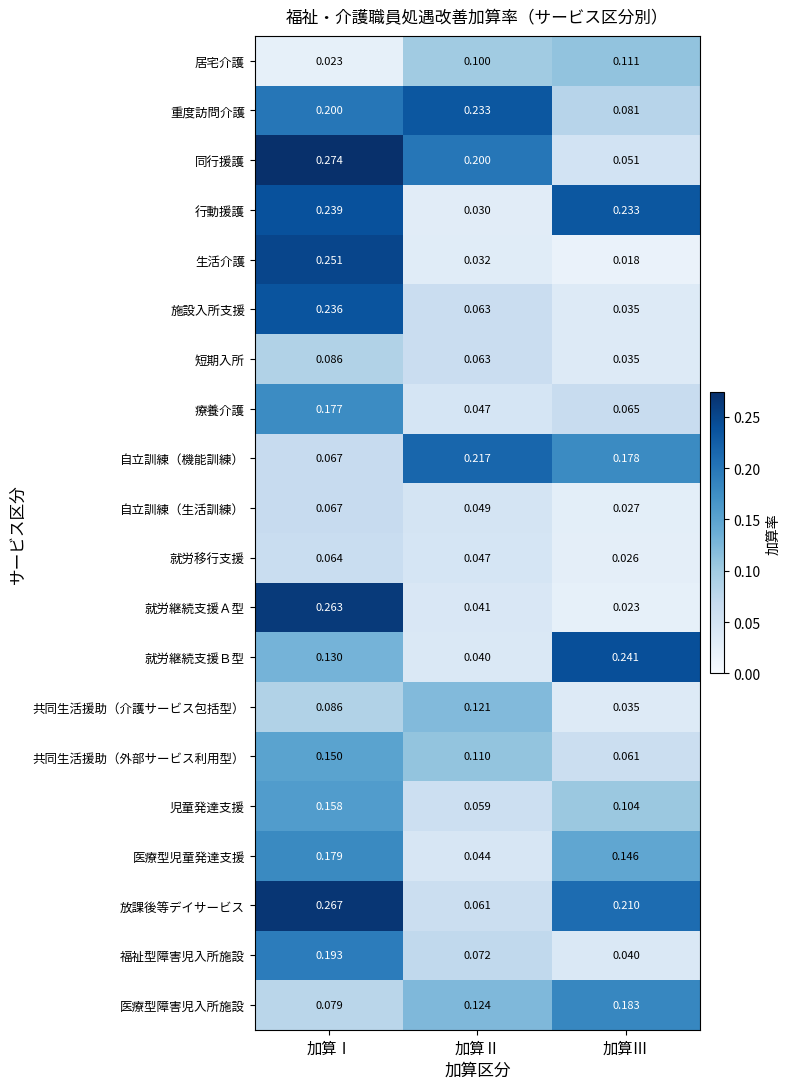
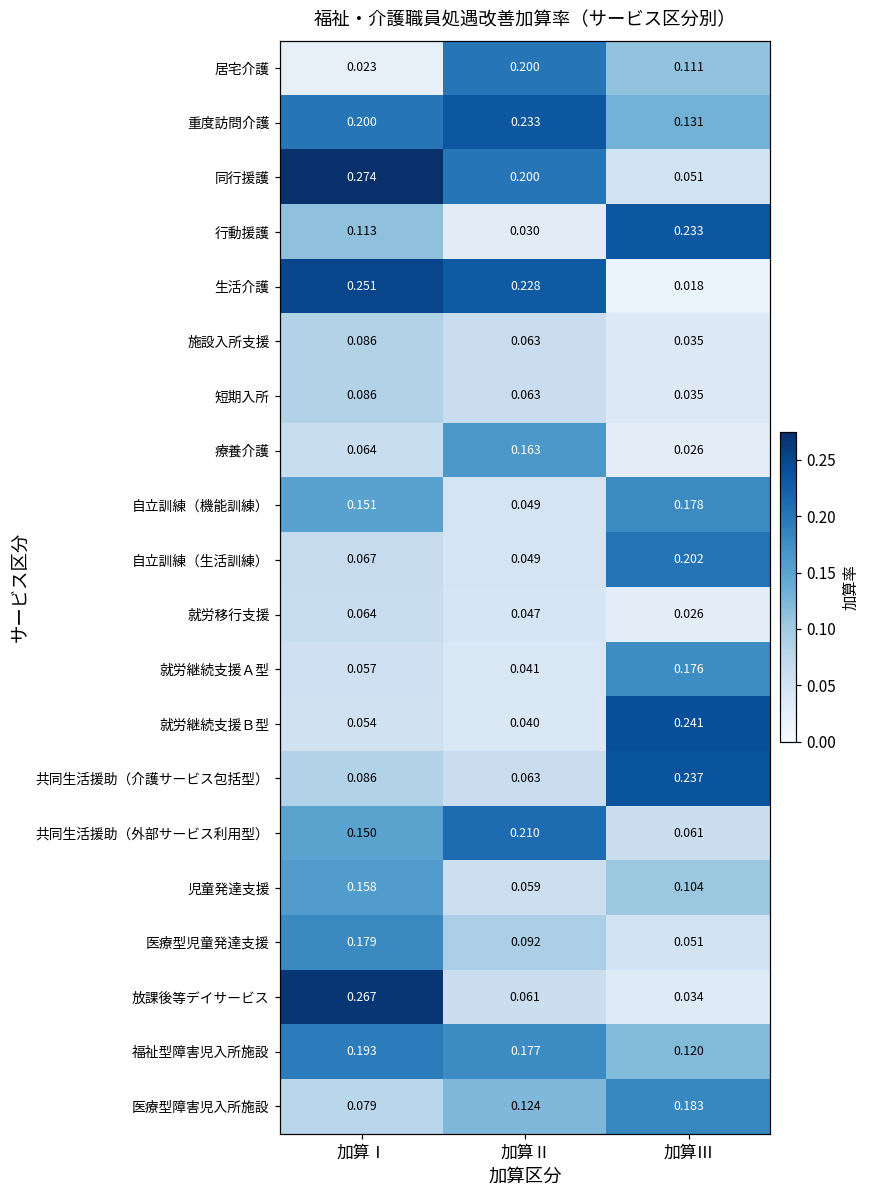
居宅介護, 加算Ⅱ: 0.100 -> 0.200
重度訪問介護, 加算Ⅲ: 0.081 -> 0.131
行動援護, 加算Ⅰ: 0.239 -> 0.113
生活介護, 加算Ⅱ: 0.032 -> 0.228
施設入所支援, 加算Ⅰ: 0.236 -> 0.086
療養介護, 加算Ⅰ: 0.177 -> 0.064
療養介護, 加算Ⅱ: 0.047 -> 0.163
療養介護, 加算Ⅲ: 0.065 -> 0.026
自立訓練（機能訓練）, 加算Ⅰ: 0.067 -> 0.151
自立訓練（機能訓練）, 加算Ⅱ: 0.217 -> 0.049
自立訓練（生活訓練）, 加算Ⅲ: 0.027 -> 0.202
就労継続支援Ａ型, 加算Ⅰ: 0.263 -> 0.057
就労継続支援Ａ型, 加算Ⅲ: 0.023 -> 0.176
就労継続支援Ｂ型, 加算Ⅰ: 0.130 -> 0.054
共同生活援助（介護サービス包括型）, 加算Ⅱ: 0.121 -> 0.063
共同生活援助（介護サービス包括型）, 加算Ⅲ: 0.035 -> 0.237
共同生活援助（外部サービス利用型）, 加算Ⅱ: 0.110 -> 0.210
医療型児童発達支援, 加算Ⅱ: 0.044 -> 0.092
医療型児童発達支援, 加算Ⅲ: 0.146 -> 0.051
放課後等デイサービス, 加算Ⅲ: 0.210 -> 0.034
福祉型障害児入所施設, 加算Ⅱ: 0.072 -> 0.177
福祉型障害児入所施設, 加算Ⅲ: 0.040 -> 0.120
